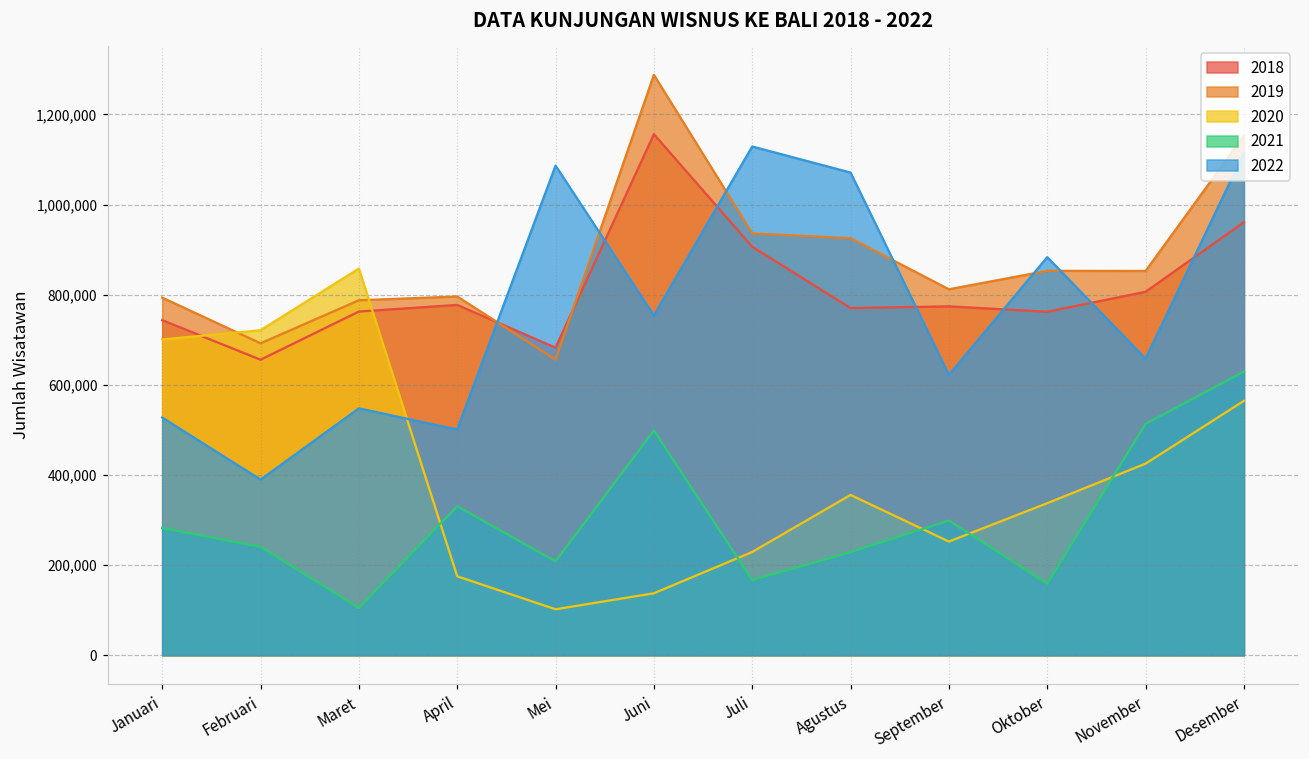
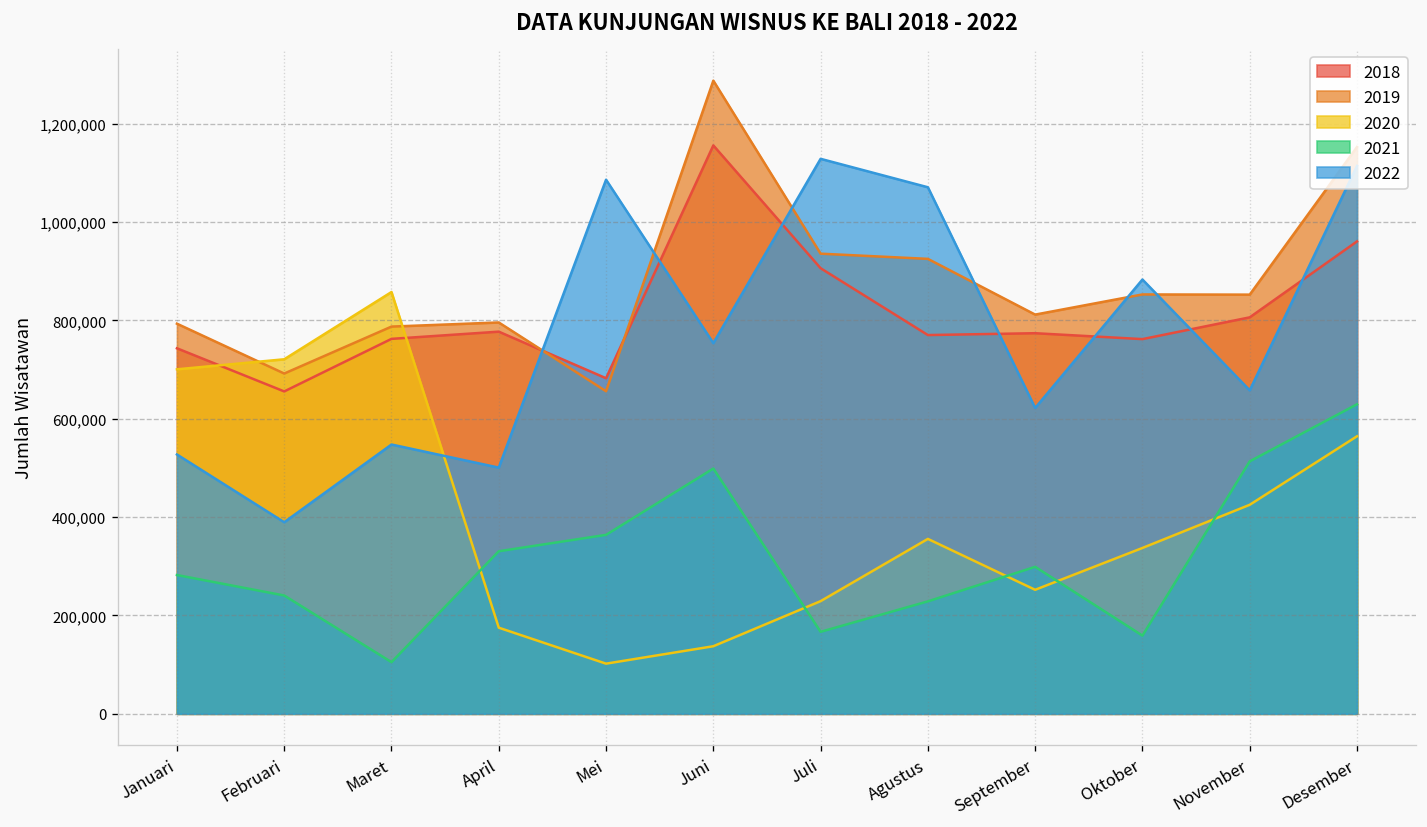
2021, Mei: 210,000 -> 360,000
